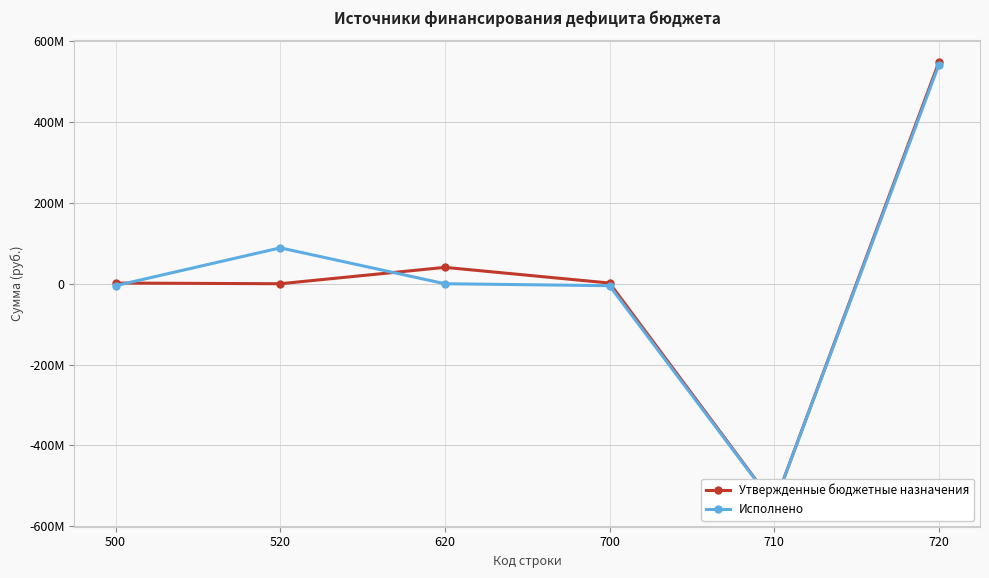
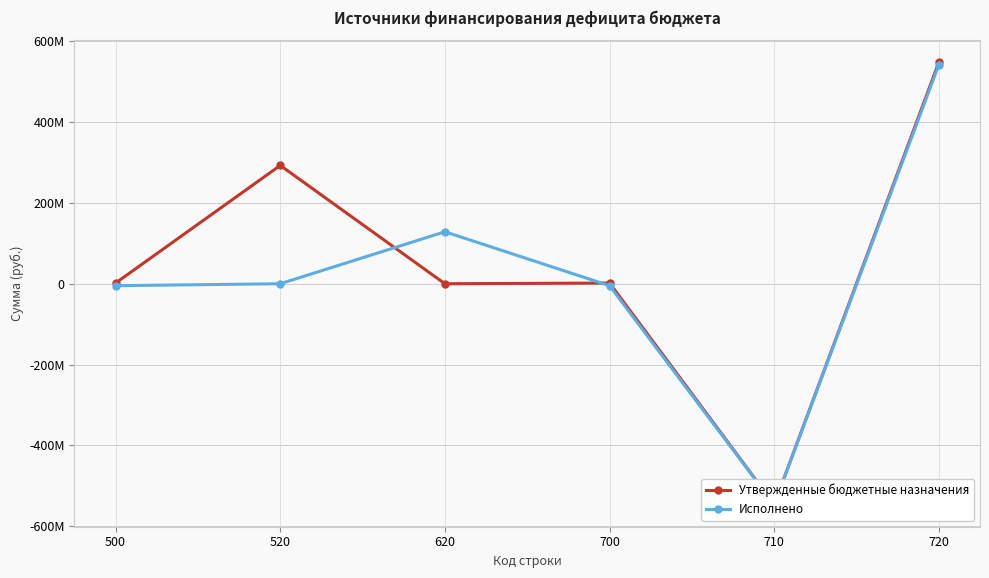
Утвержденные бюджетные назначения, 520: 0 -> 290000000
Исполнено, 520: 90000000 -> 0
Утвержденные бюджетные назначения, 620: 40000000 -> 0
Исполнено, 620: 0 -> 130000000
